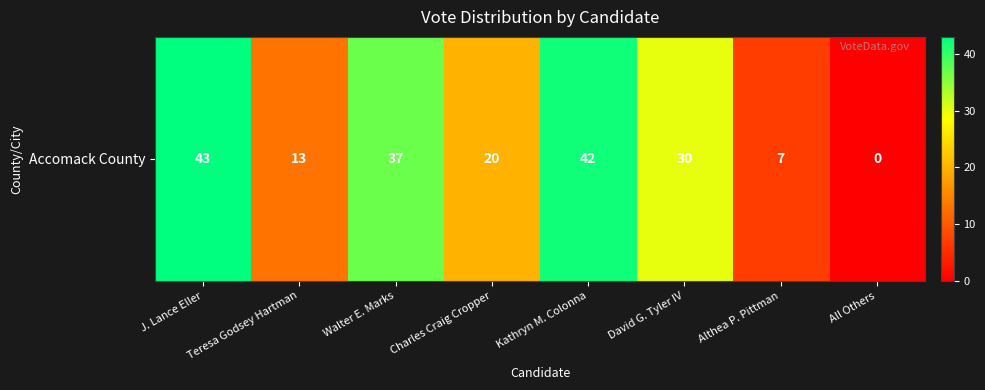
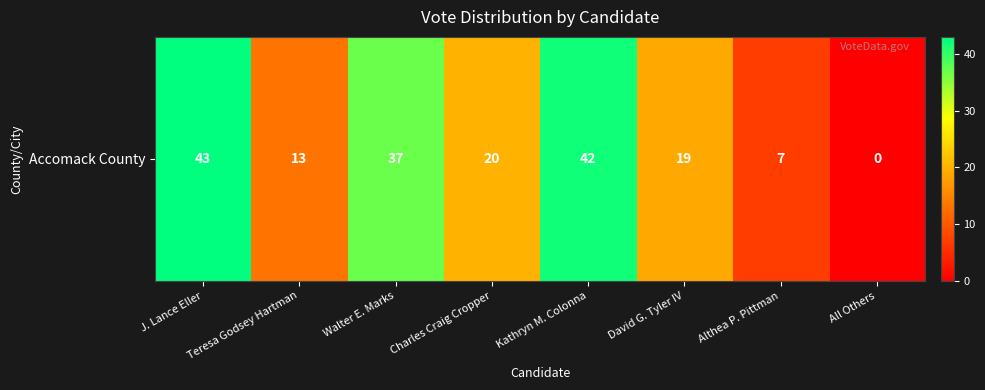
Accomack County, David G. Tyler IV: 30 -> 19
